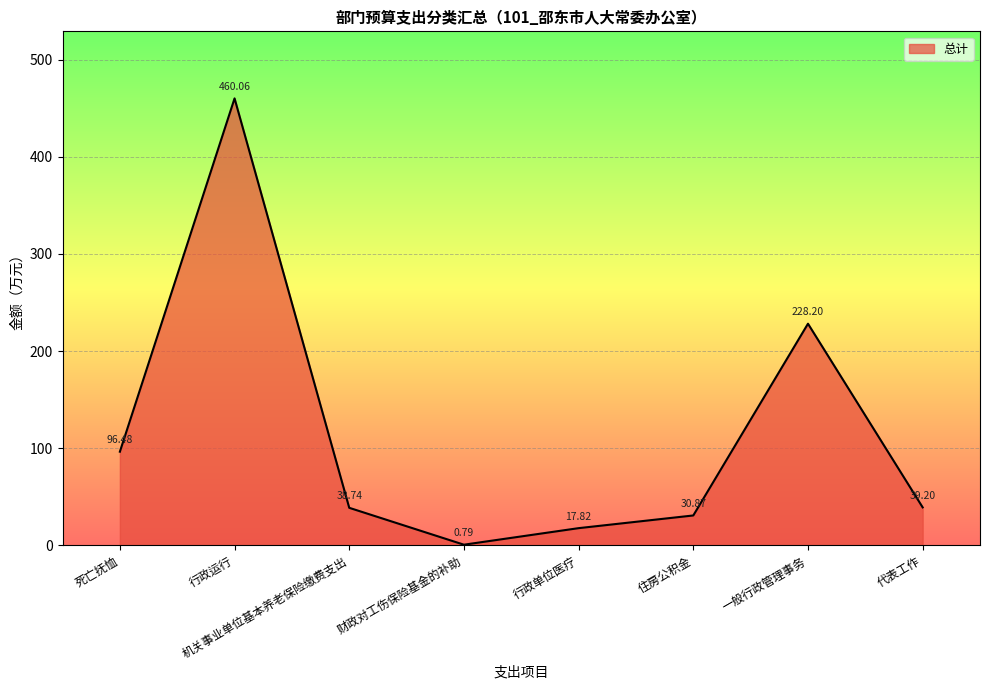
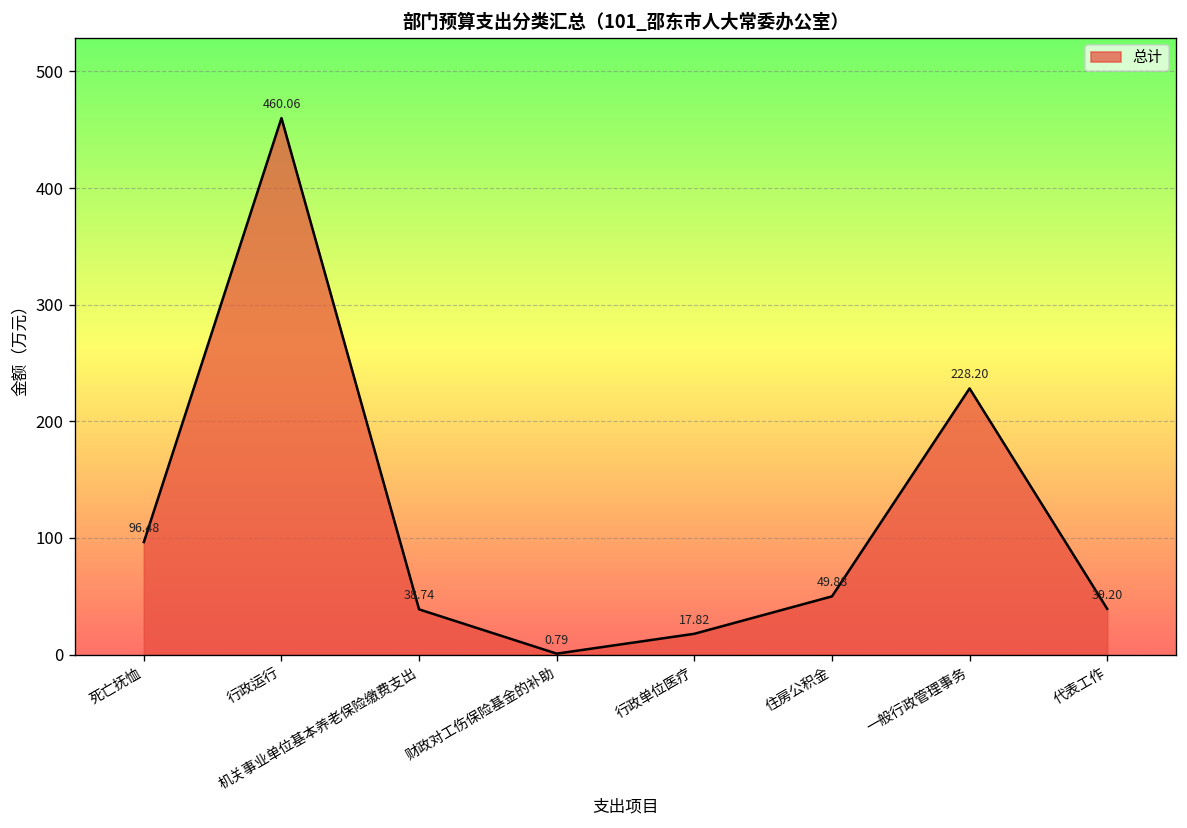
住房公积金: 30.87 -> 49.88
